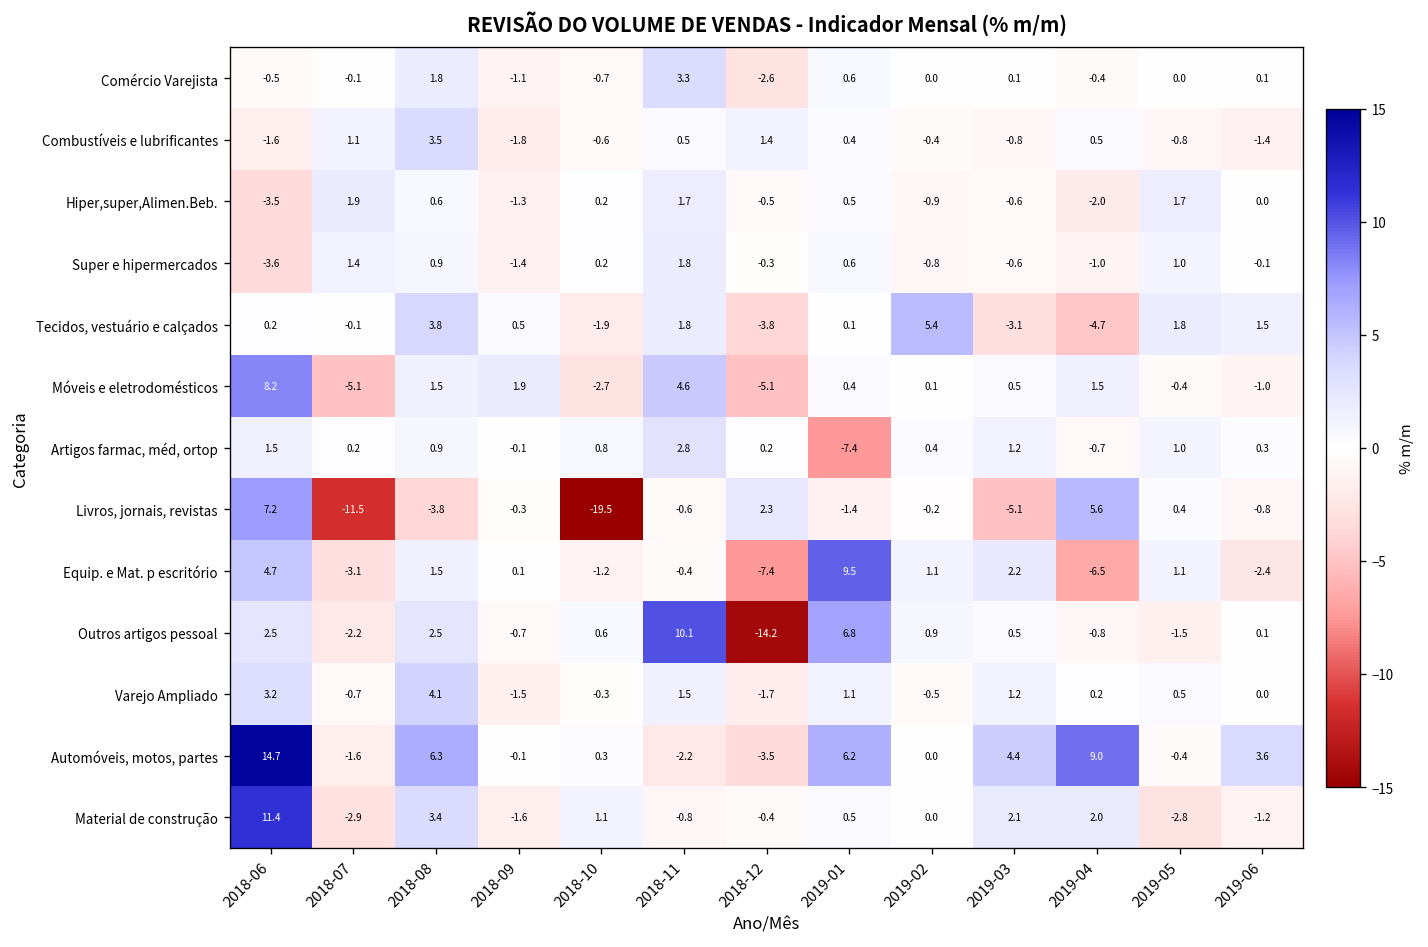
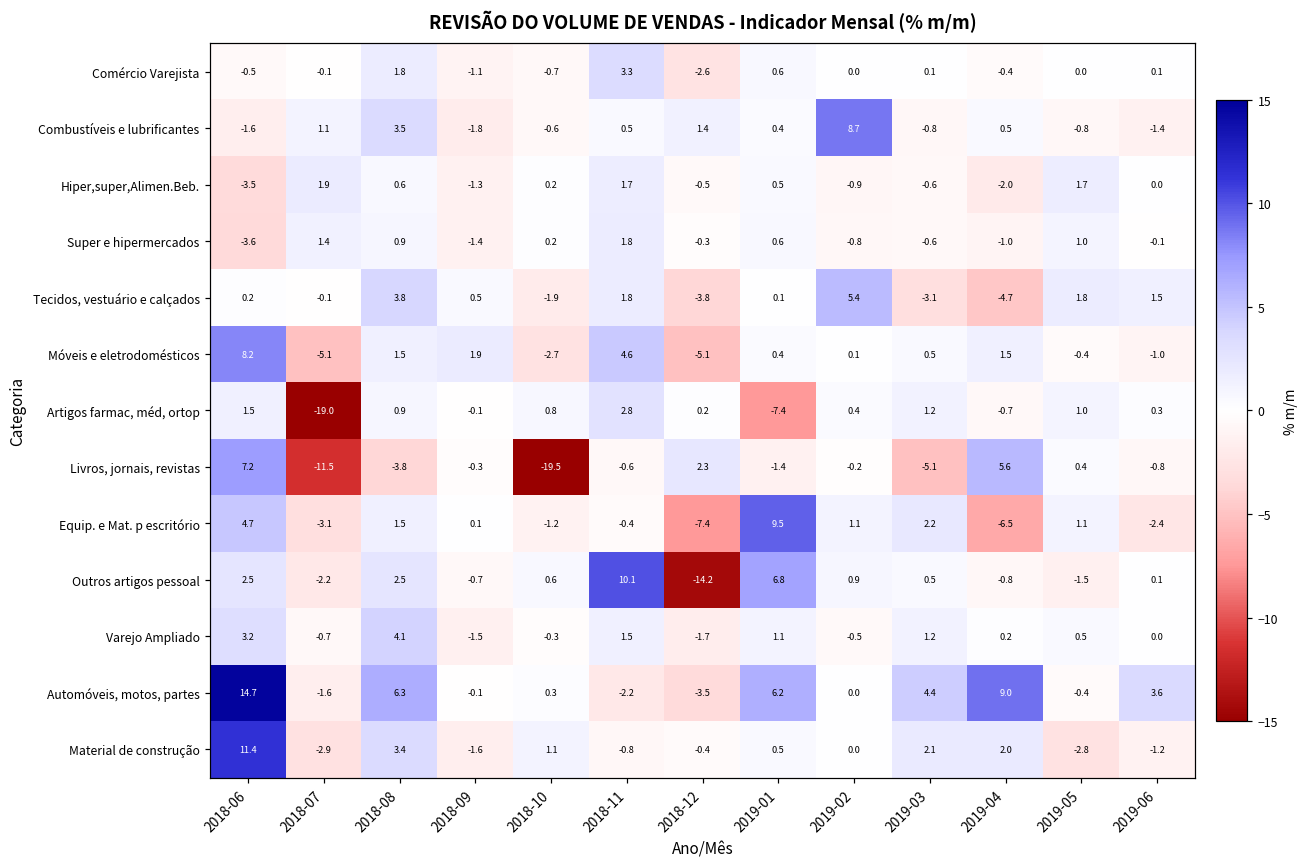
Combustíveis e lubrificantes, 2019-02: -0.4 -> 8.7
Artigos farmac, méd, ortop, 2018-07: 0.2 -> -19.0
